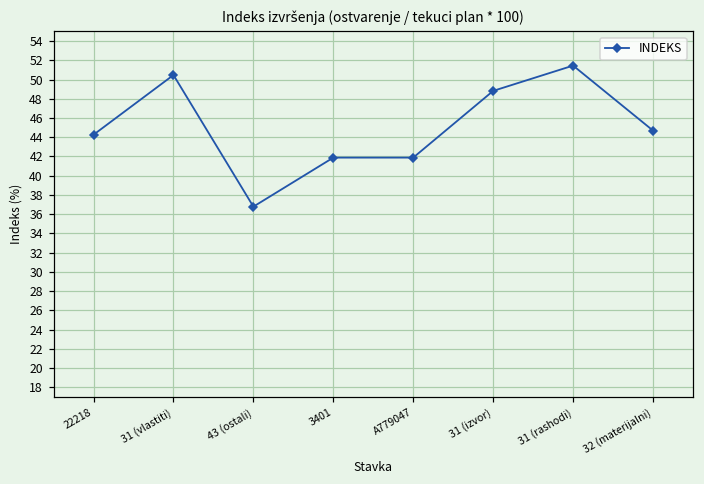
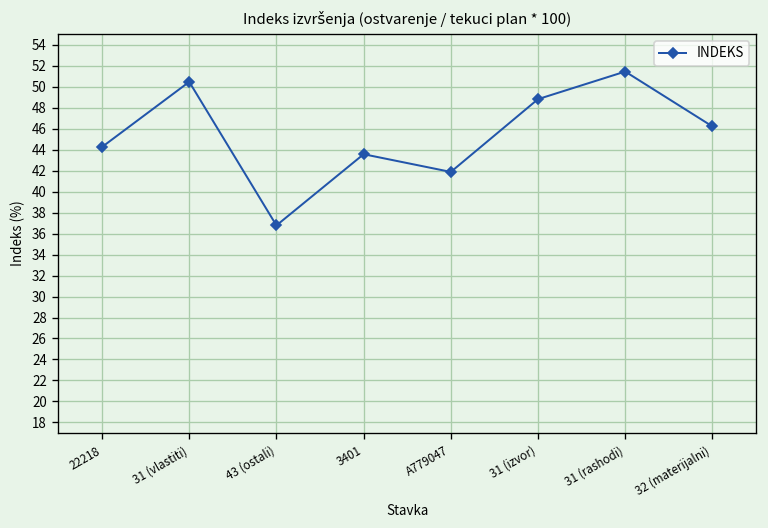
3401: 42 -> 44
32 (materijalni): 45 -> 46
